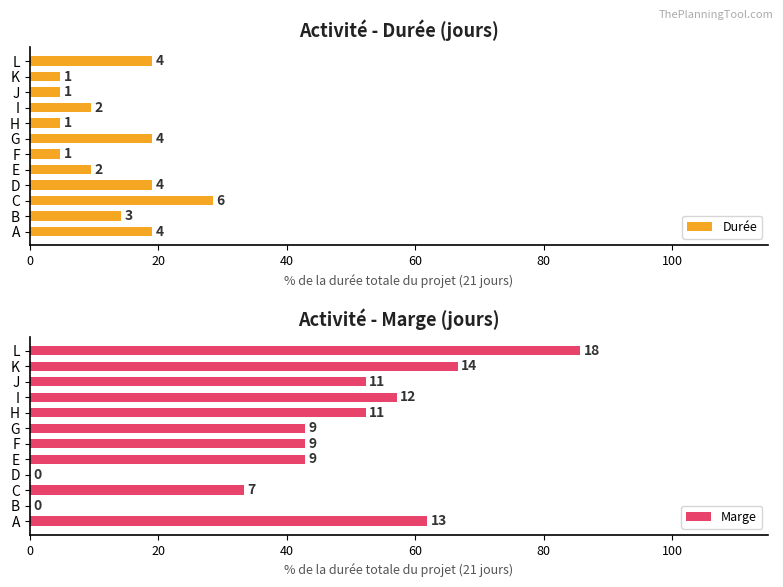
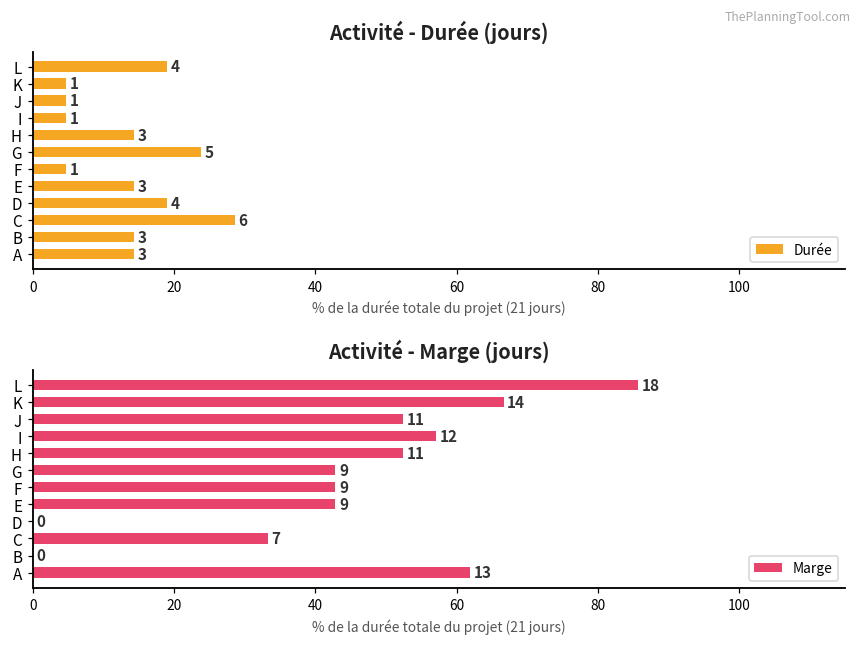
Activité - Durée (jours), I: 2 -> 1
Activité - Durée (jours), H: 1 -> 3
Activité - Durée (jours), G: 4 -> 5
Activité - Durée (jours), E: 2 -> 3
Activité - Durée (jours), A: 4 -> 3
